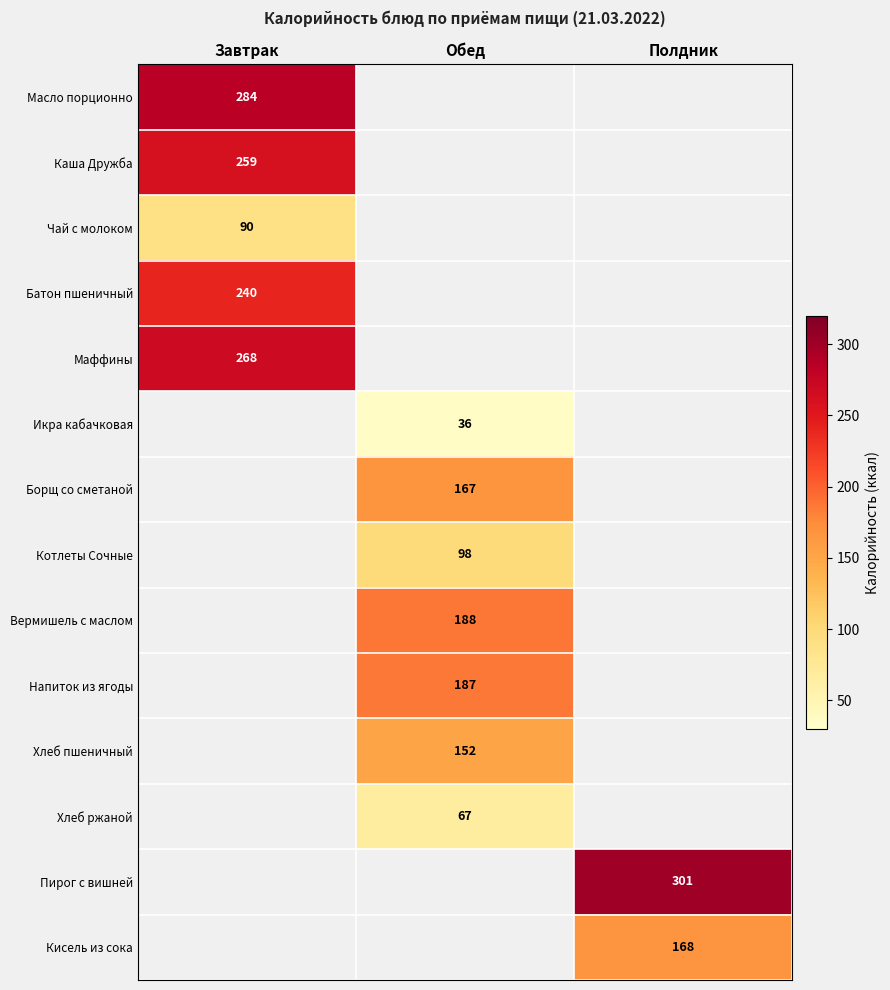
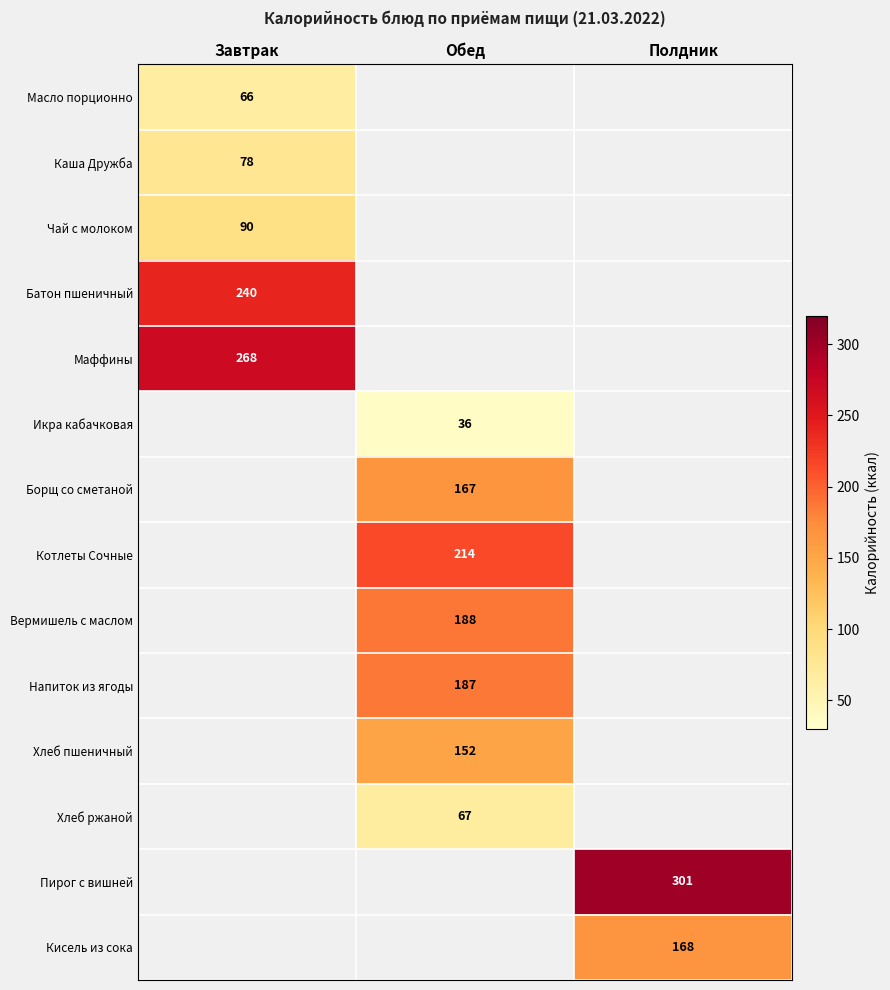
Масло порционно, Завтрак: 284 -> 66
Каша Дружба, Завтрак: 259 -> 78
Котлеты Сочные, Обед: 98 -> 214
